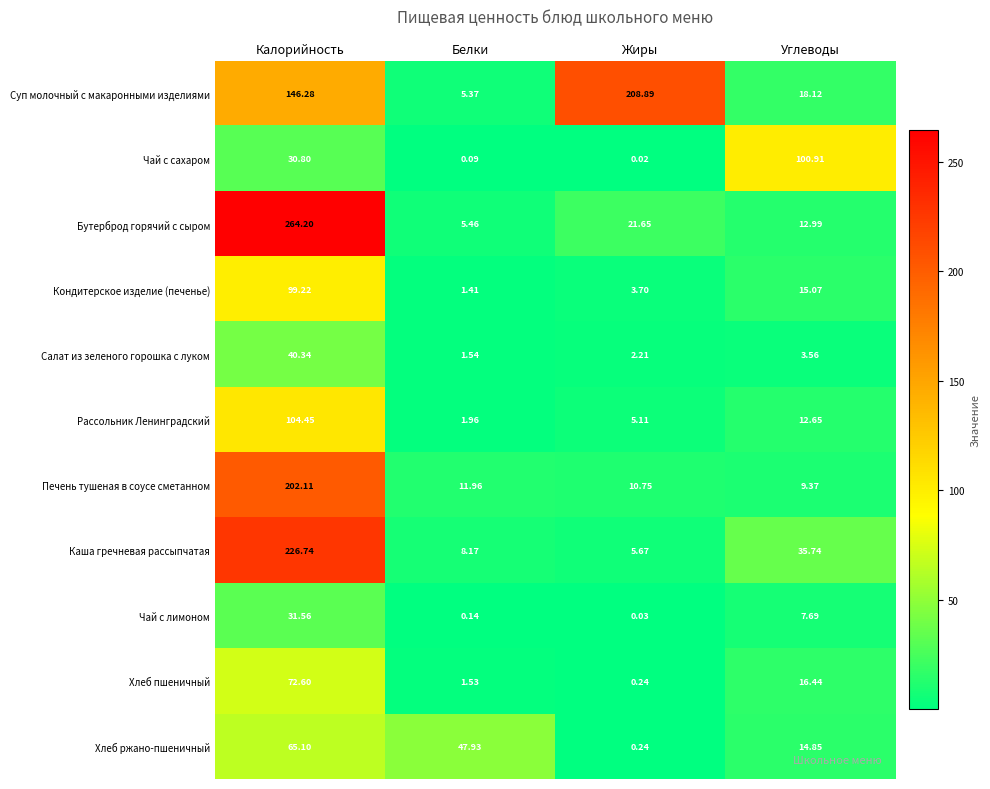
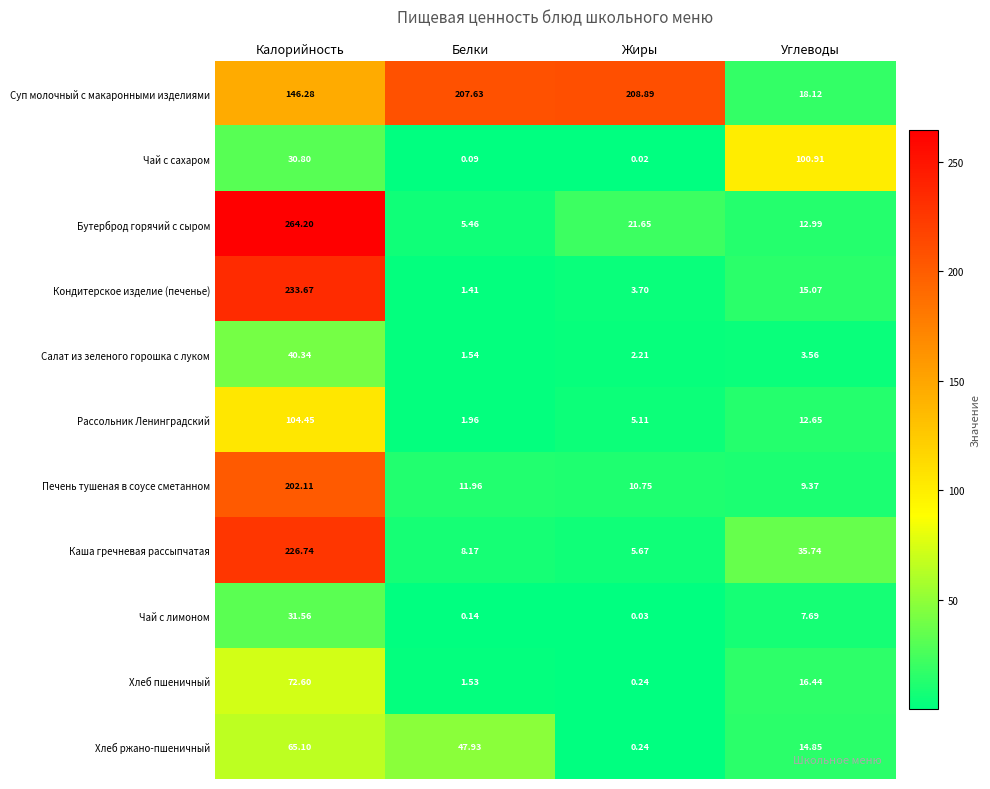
Суп молочный с макаронными изделиями, Белки: 5.37 -> 207.63
Кондитерское изделие (печенье), Калорийность: 99.22 -> 233.67
